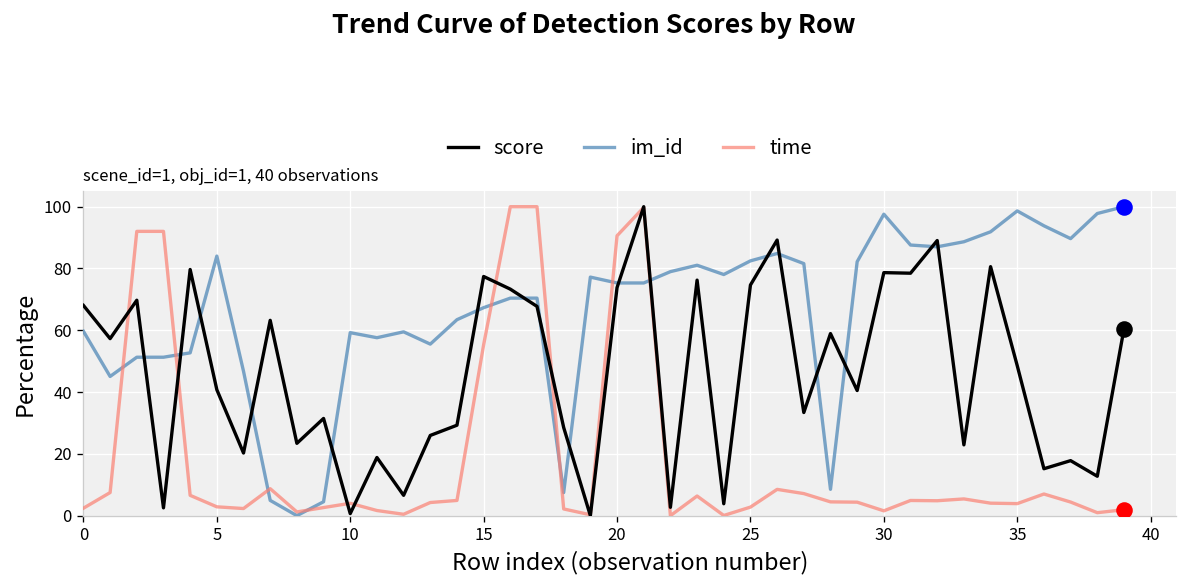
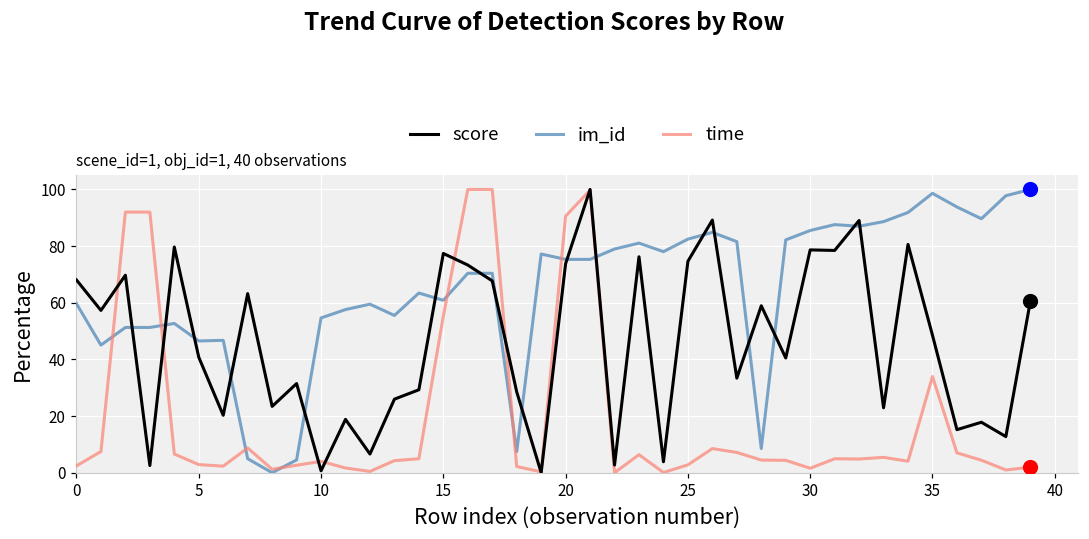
im_id, 5: 84 -> 47
im_id, 10: 59 -> 55
im_id, 15: 67 -> 61
im_id, 30: 98 -> 86
time, 35: 4 -> 34
